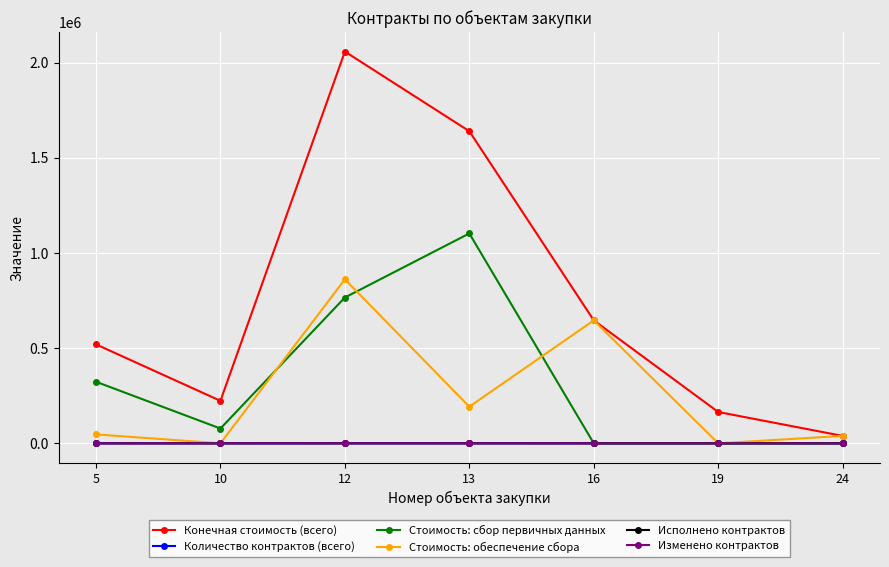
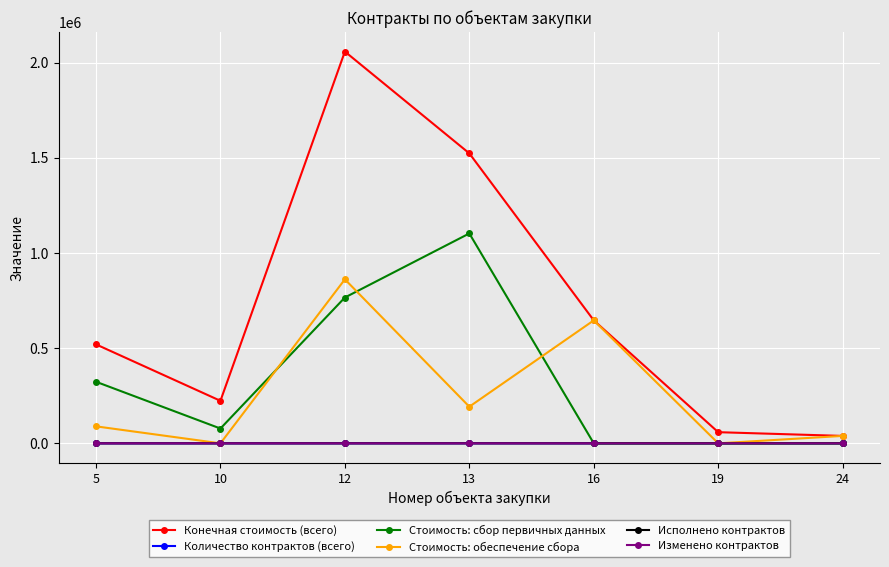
Стоимость: обеспечение сбора, 5: 50000 -> 90000
Конечная стоимость (всего), 13: 1640000 -> 1520000
Конечная стоимость (всего), 19: 160000 -> 60000
